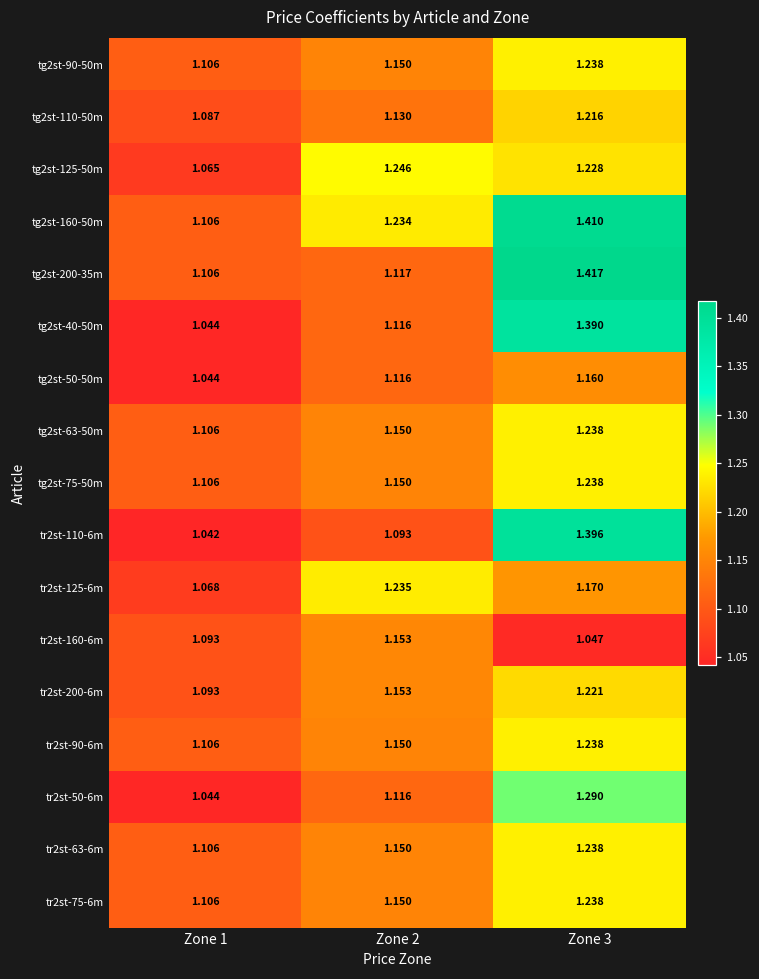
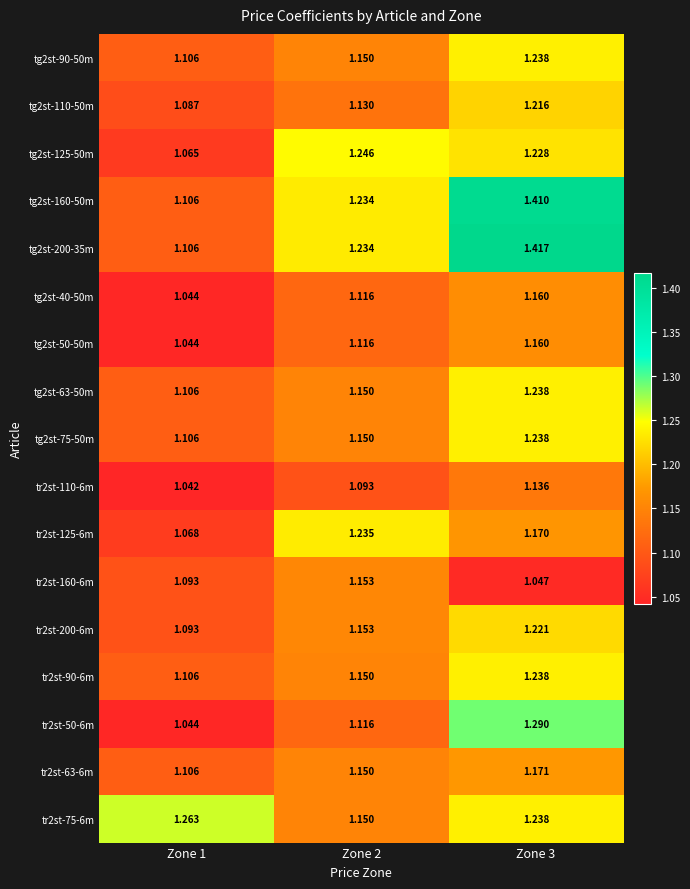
tg2st-200-35m, Zone 2: 1.117 -> 1.234
tg2st-40-50m, Zone 3: 1.390 -> 1.160
tr2st-110-6m, Zone 3: 1.396 -> 1.136
tr2st-63-6m, Zone 3: 1.238 -> 1.171
tr2st-75-6m, Zone 1: 1.106 -> 1.263
